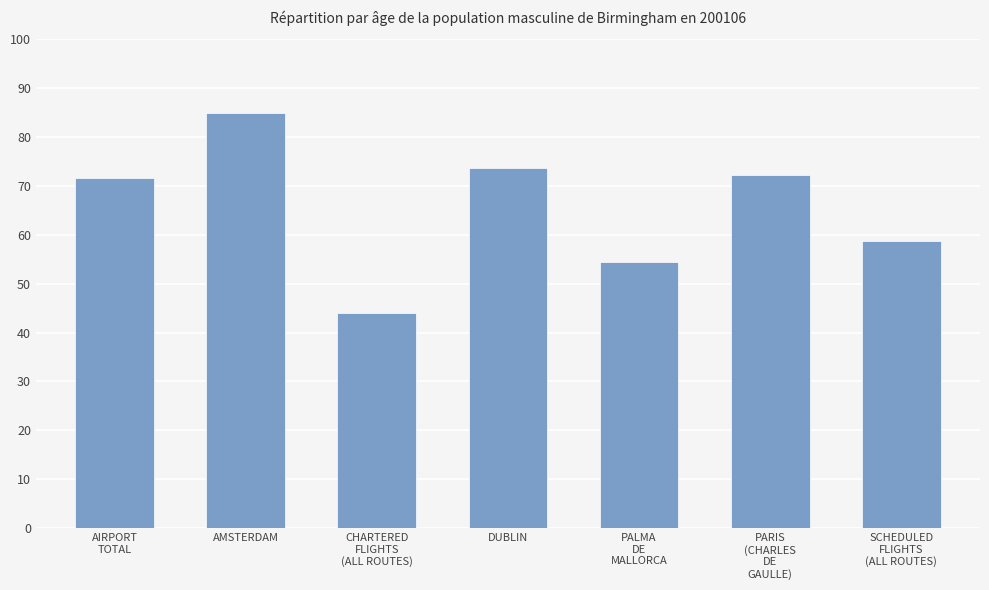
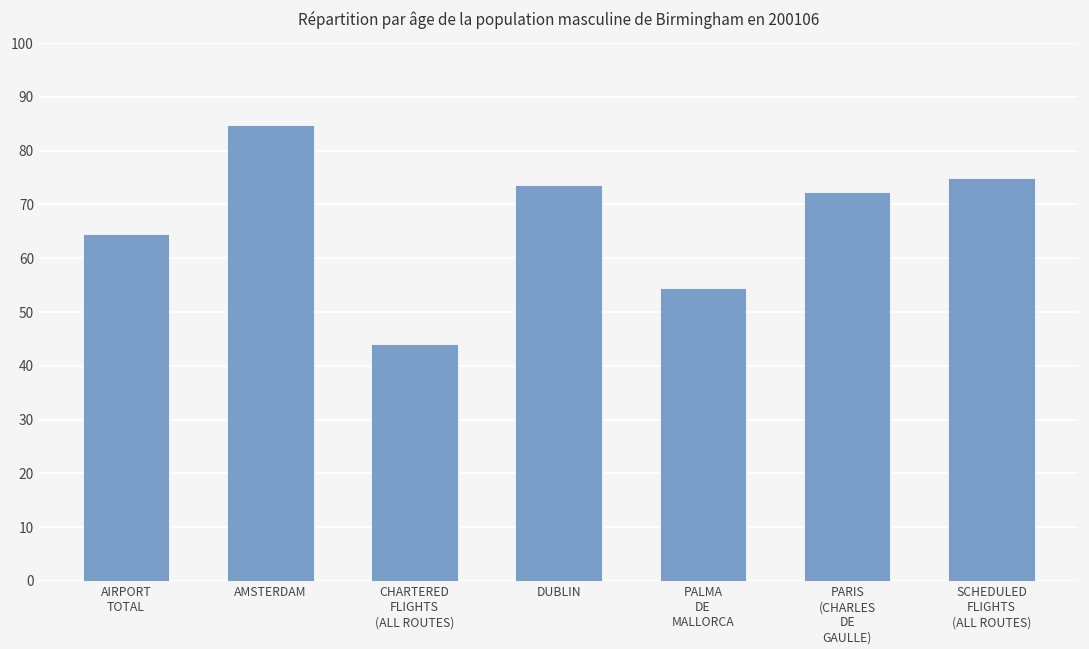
AIRPORT TOTAL: 72 -> 65
SCHEDULED FLIGHTS (ALL ROUTES): 59 -> 75
